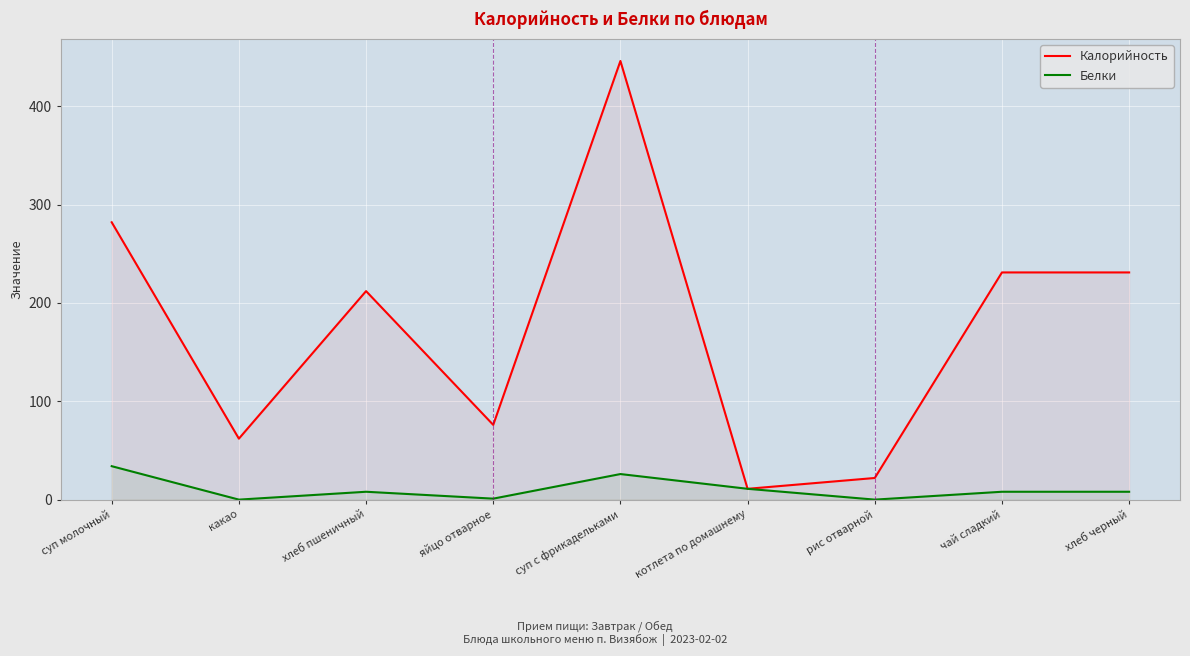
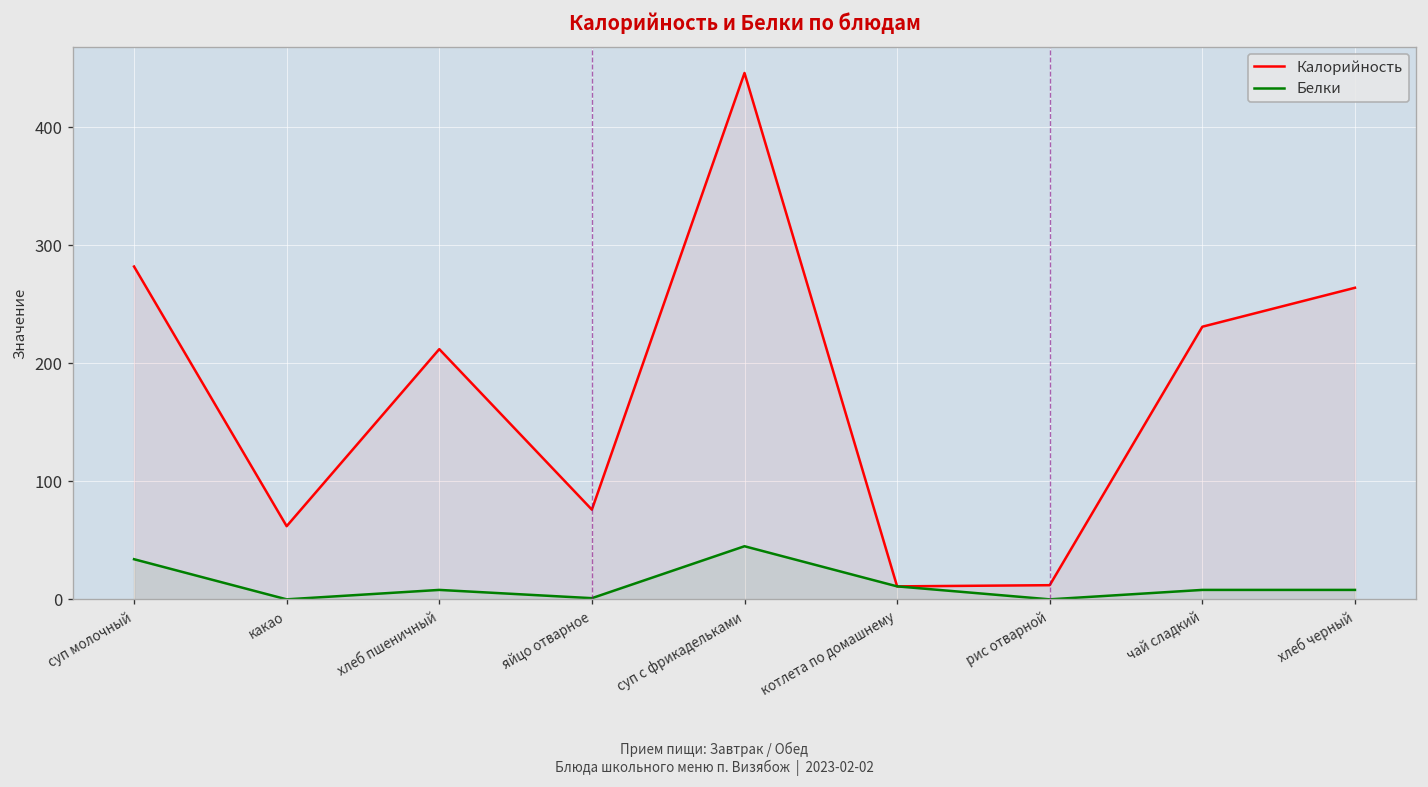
Белки, суп с фрикадельками: 30 -> 50
Калорийность, рис отварной: 20 -> 10
Калорийность, хлеб черный: 230 -> 260
